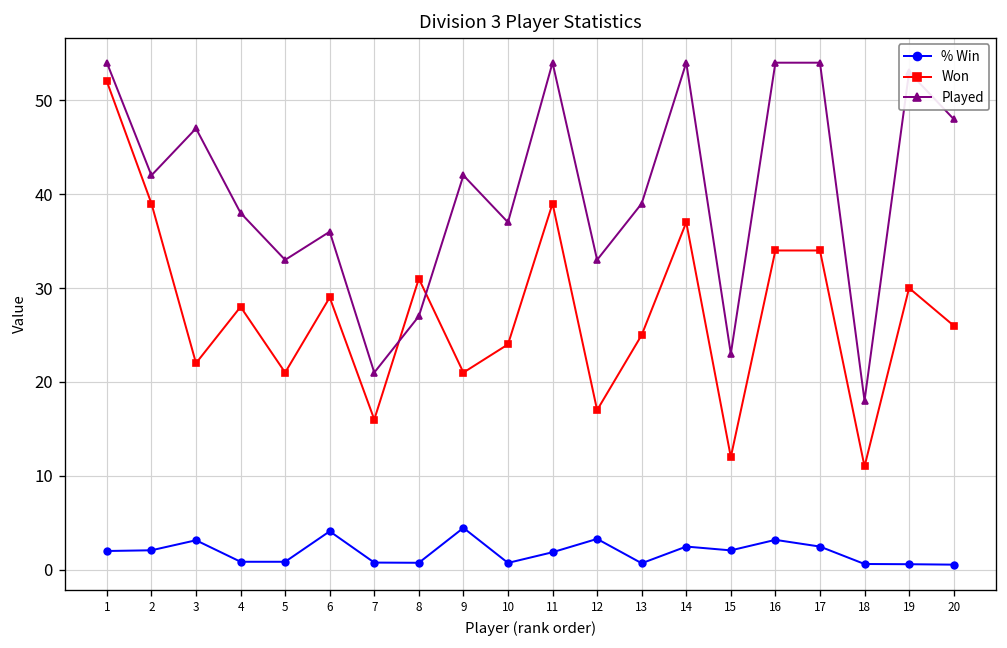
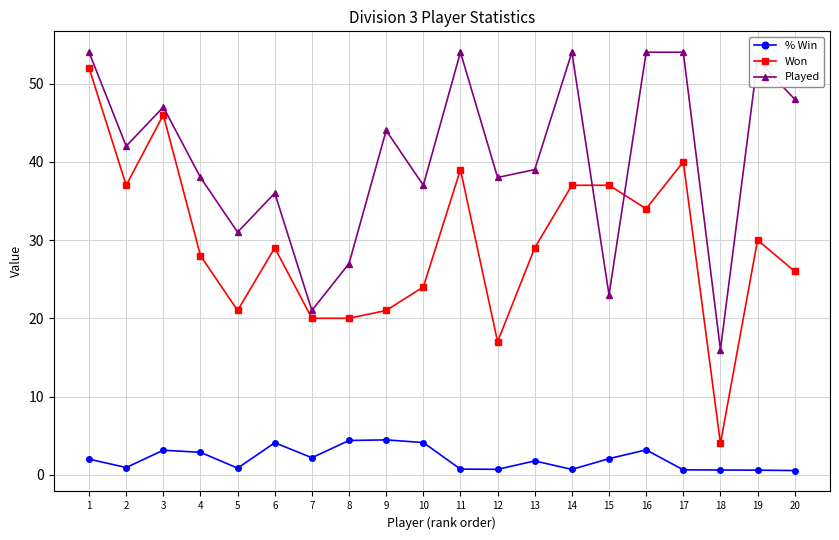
% Win, 2: 2 -> 1
Won, 2: 39 -> 37
Won, 3: 22 -> 46
% Win, 4: 1 -> 3
Played, 5: 33 -> 31
% Win, 7: 1 -> 2
Won, 7: 16 -> 20
% Win, 8: 1 -> 4
Won, 8: 31 -> 20
Played, 9: 42 -> 44
% Win, 10: 1 -> 4
% Win, 11: 2 -> 1
% Win, 12: 3 -> 1
Played, 12: 33 -> 38
% Win, 13: 1 -> 2
Won, 13: 25 -> 29
% Win, 14: 2 -> 1
Won, 15: 12 -> 37
% Win, 17: 2 -> 1
Won, 17: 34 -> 40
Won, 18: 11 -> 4
Played, 18: 18 -> 16
